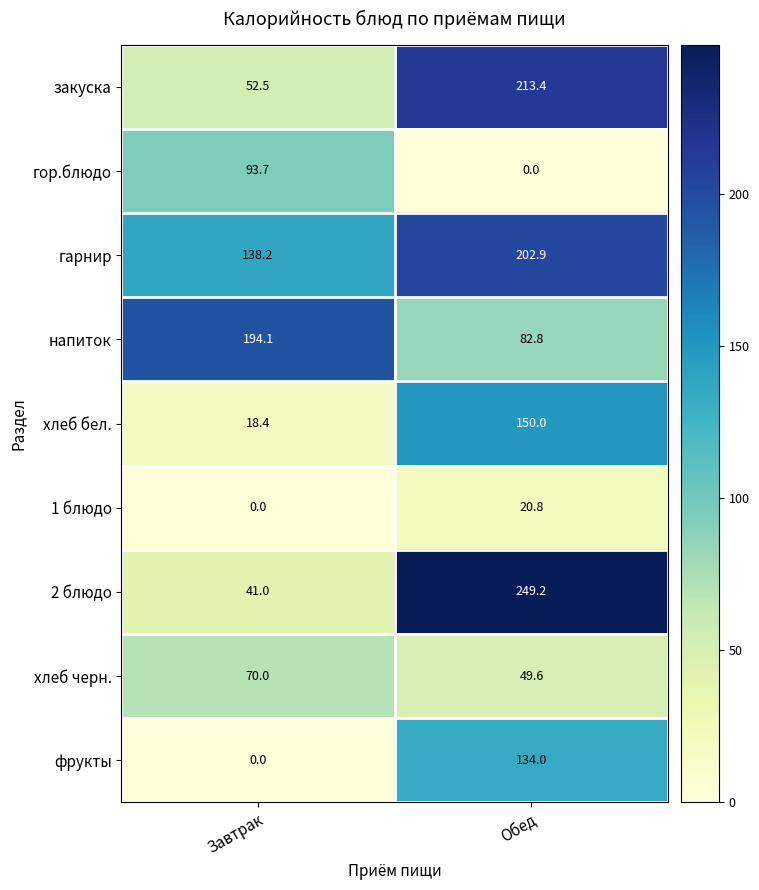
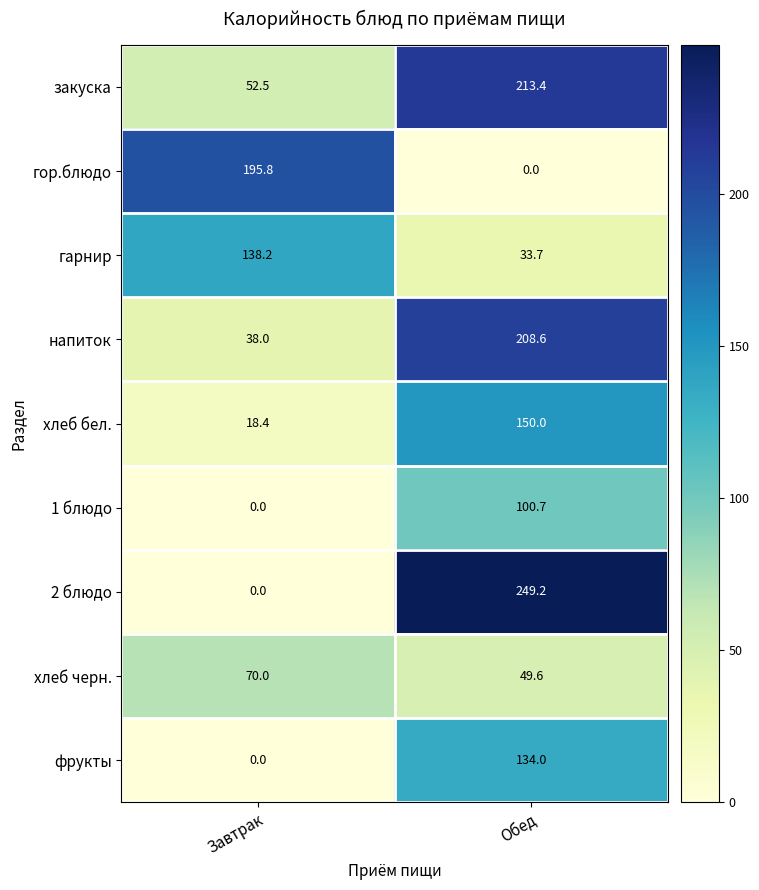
гор.блюдо, Завтрак: 93.7 -> 195.8
гарнир, Обед: 202.9 -> 33.7
напиток, Завтрак: 194.1 -> 38.0
напиток, Обед: 82.8 -> 208.6
1 блюдо, Обед: 20.8 -> 100.7
2 блюдо, Завтрак: 41.0 -> 0.0
